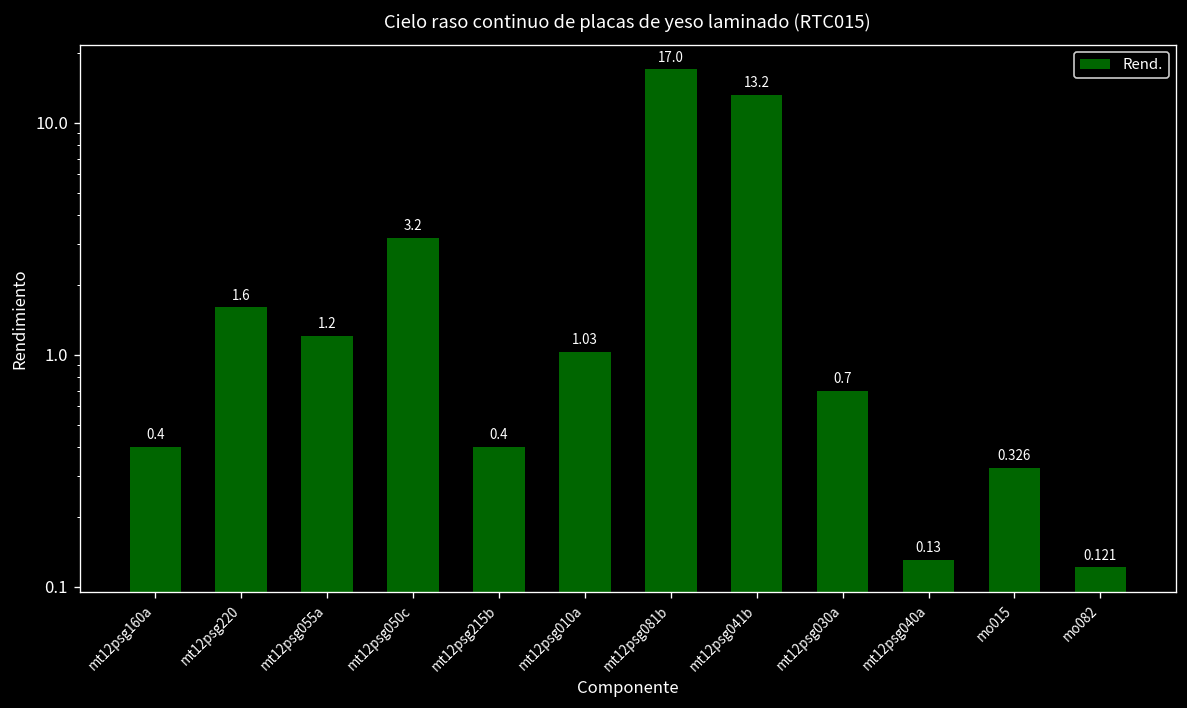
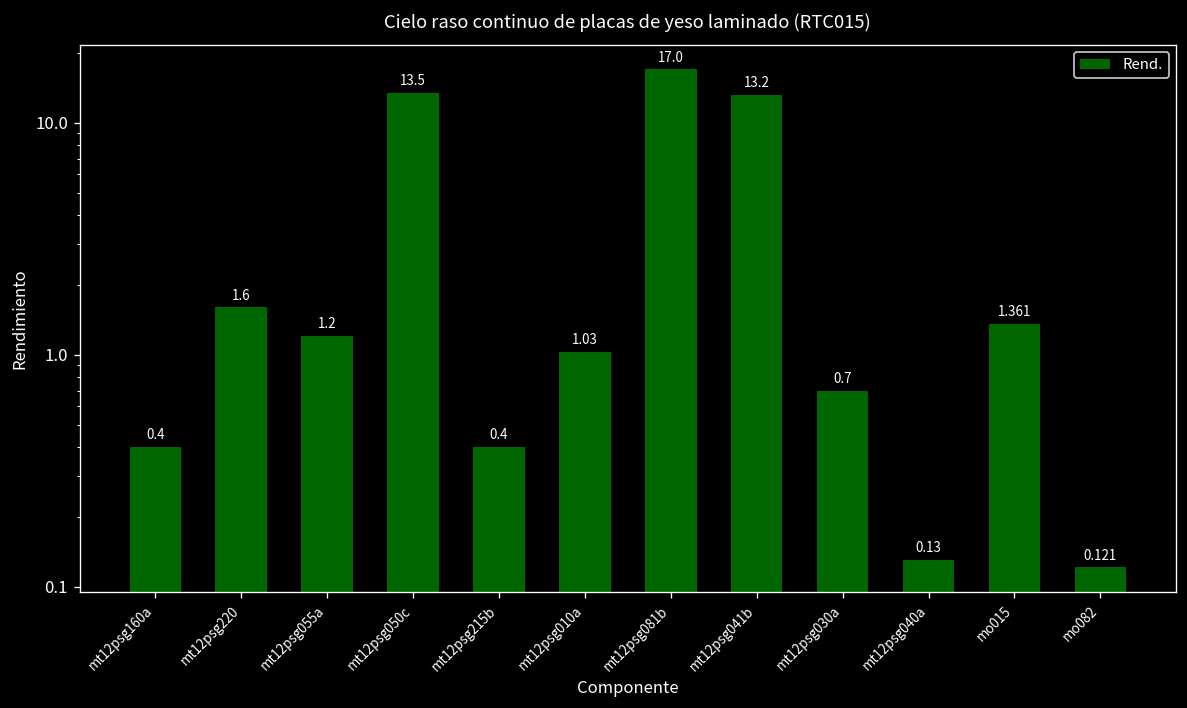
mt12psg050c: 3.2 -> 13.5
mo015: 0.326 -> 1.361
